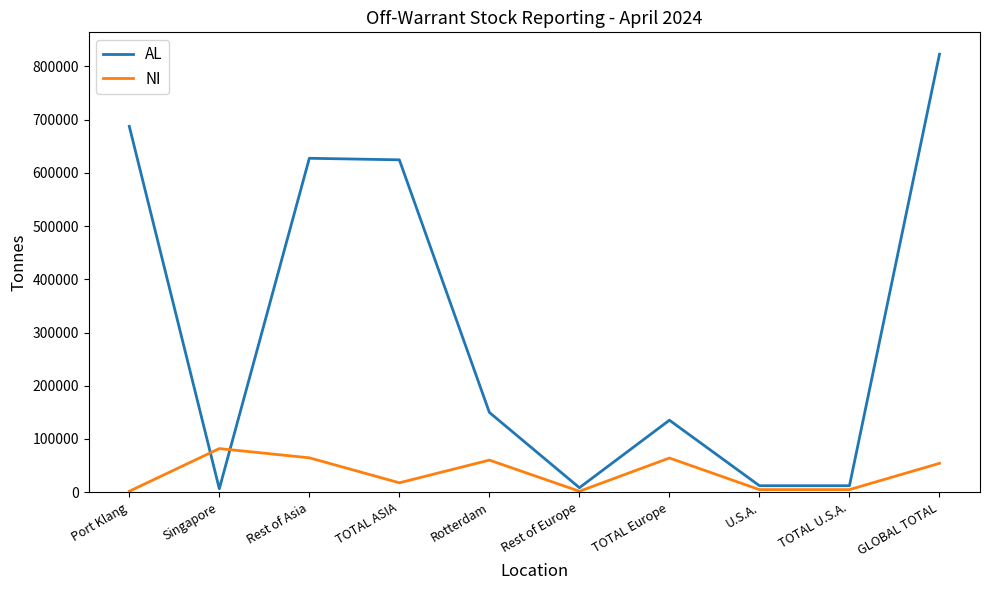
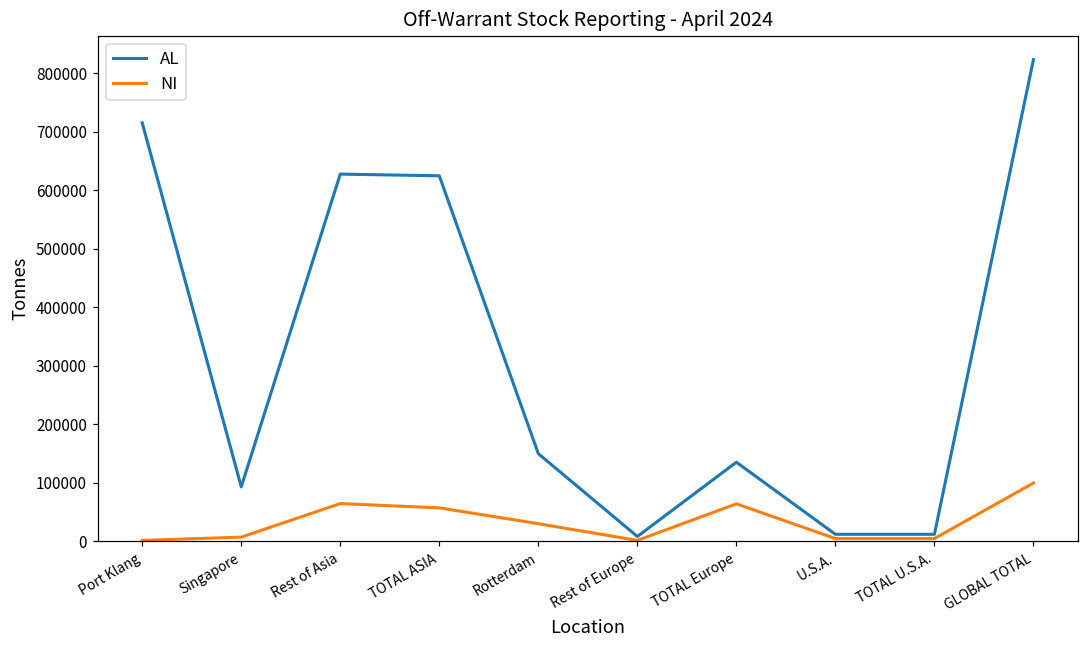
AL, Port Klang: 690000 -> 720000
AL, Singapore: 10000 -> 90000
NI, Singapore: 80000 -> 10000
NI, TOTAL ASIA: 20000 -> 60000
NI, Rotterdam: 60000 -> 30000
NI, GLOBAL TOTAL: 50000 -> 100000
